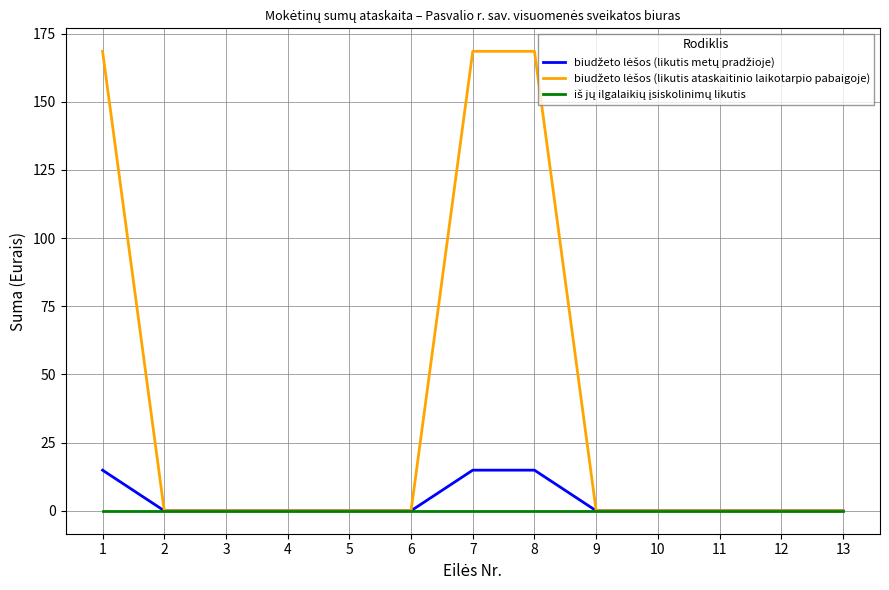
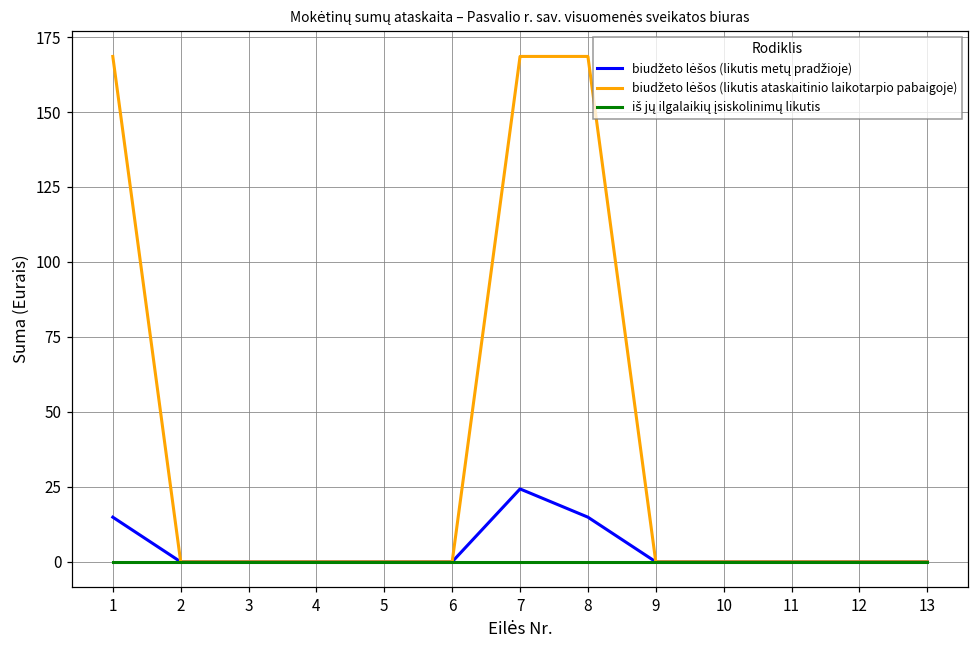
biudžeto lėšos (likutis metų pradžioje), 7: 15 -> 24
